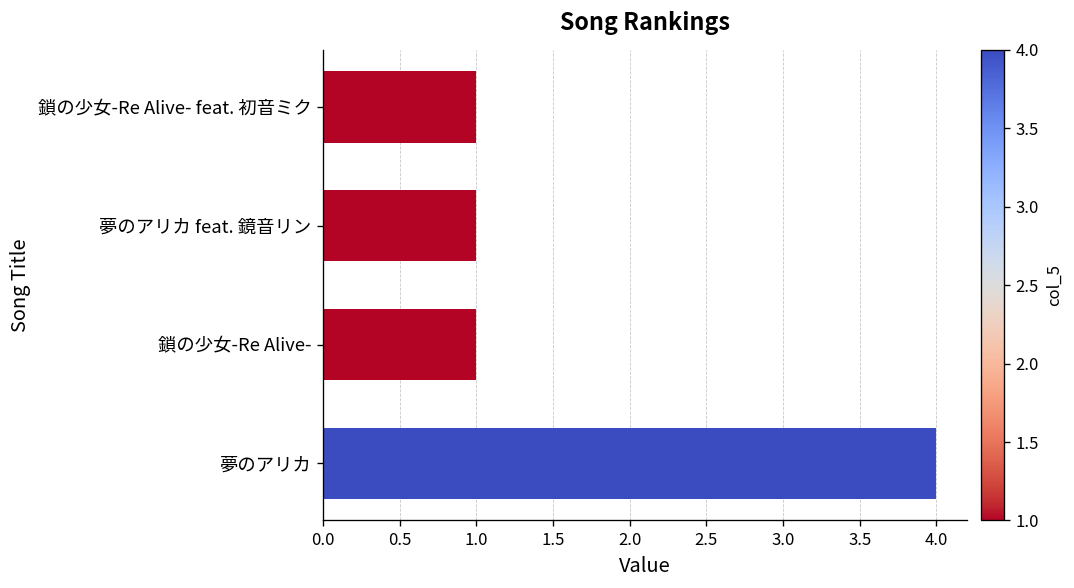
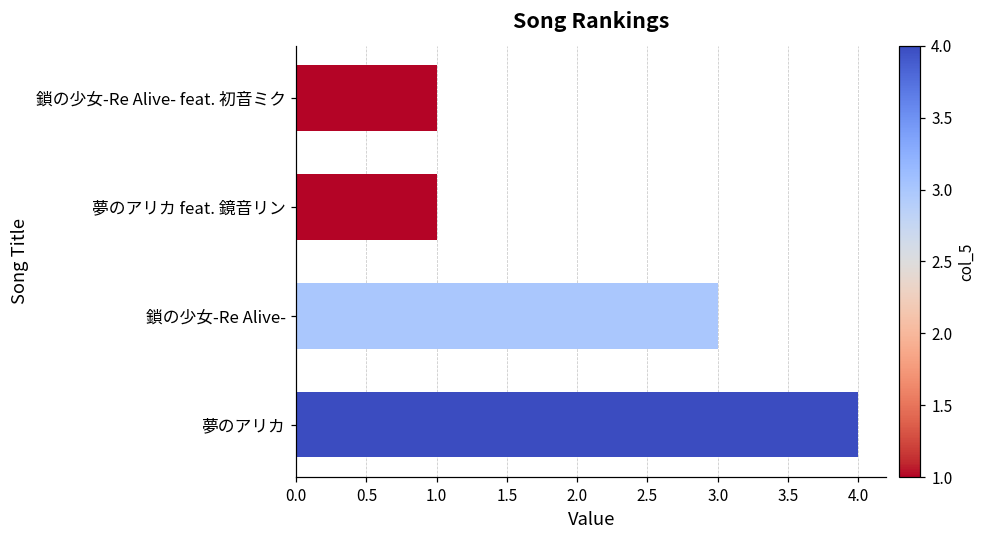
鎖の少女-Re Alive-: 1 -> 3
